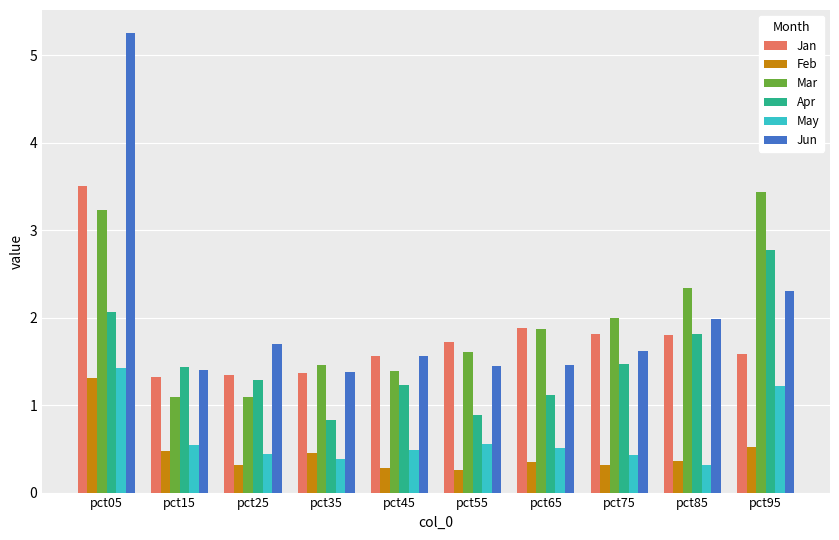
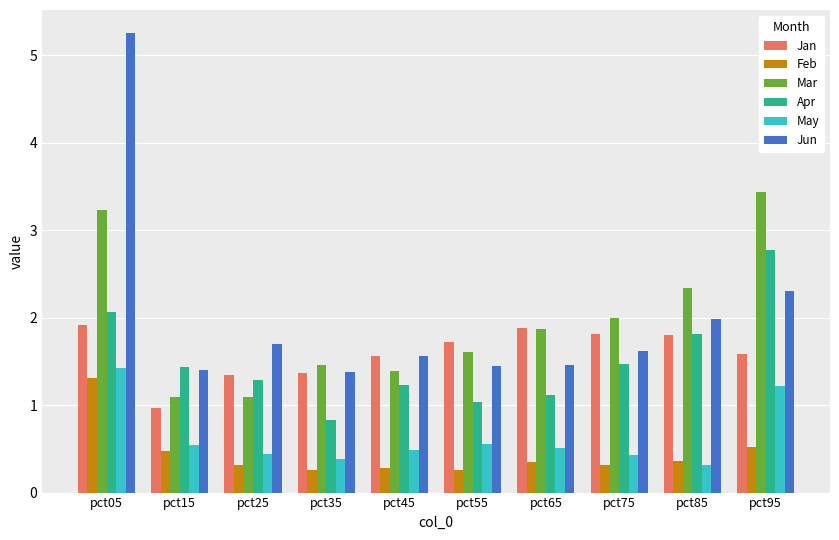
Jan, pct05: 3.5 -> 1.9
Jan, pct15: 1.3 -> 1.0
Feb, pct35: 0.5 -> 0.3
Apr, pct55: 0.9 -> 1.0
